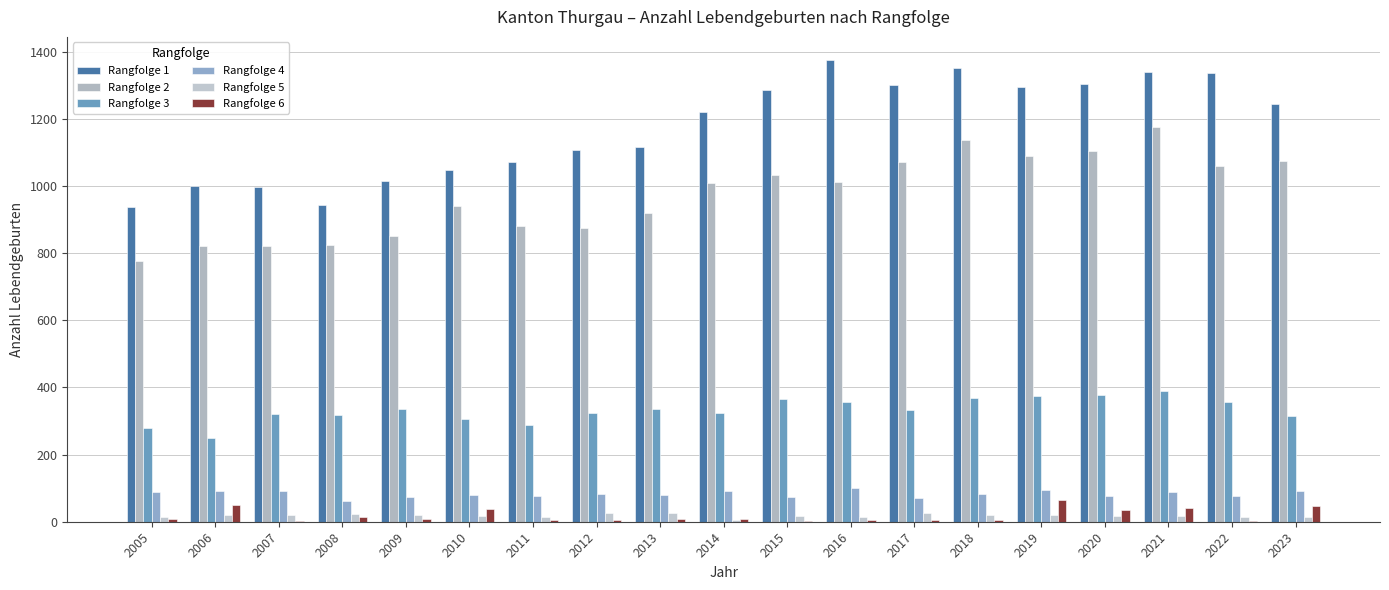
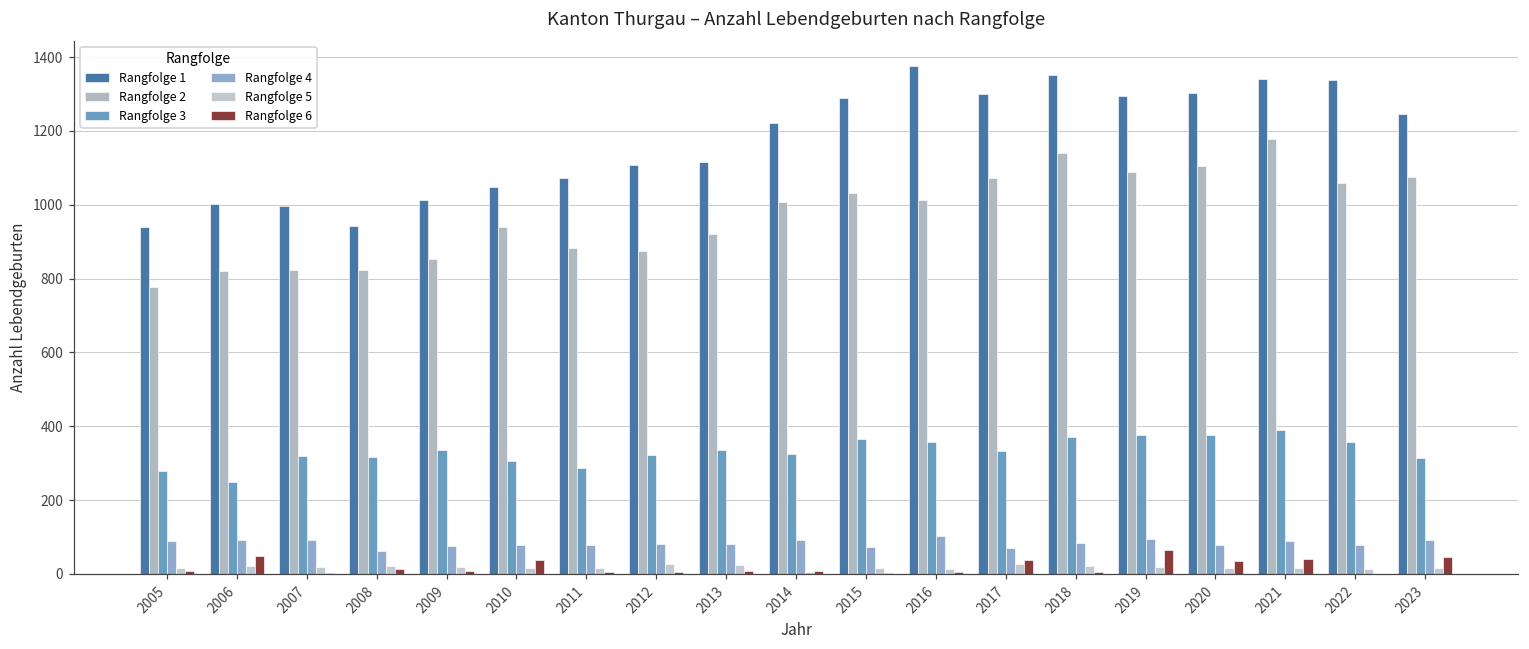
Rangfolge 6, 2017: 10 -> 40
